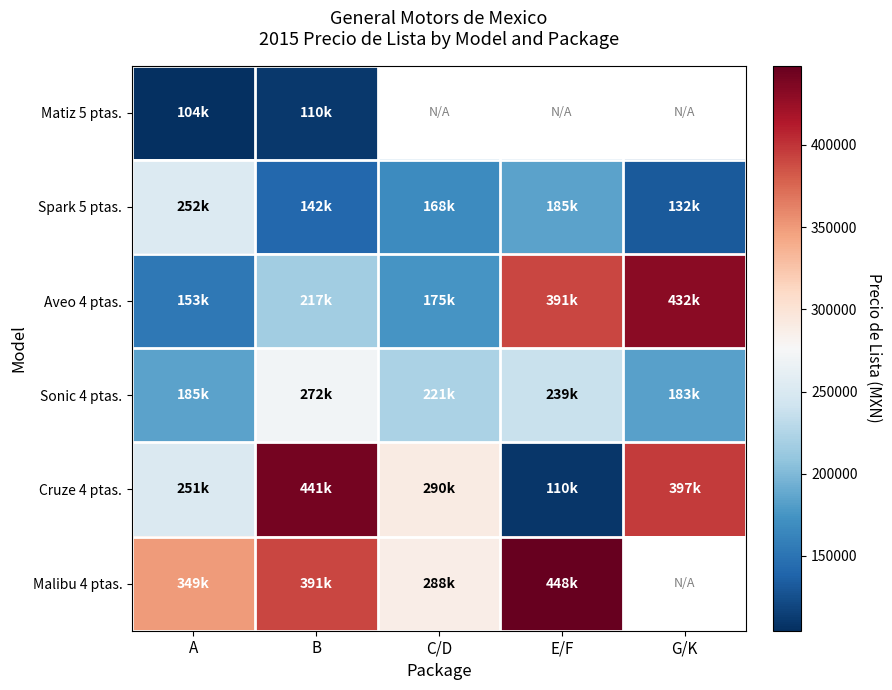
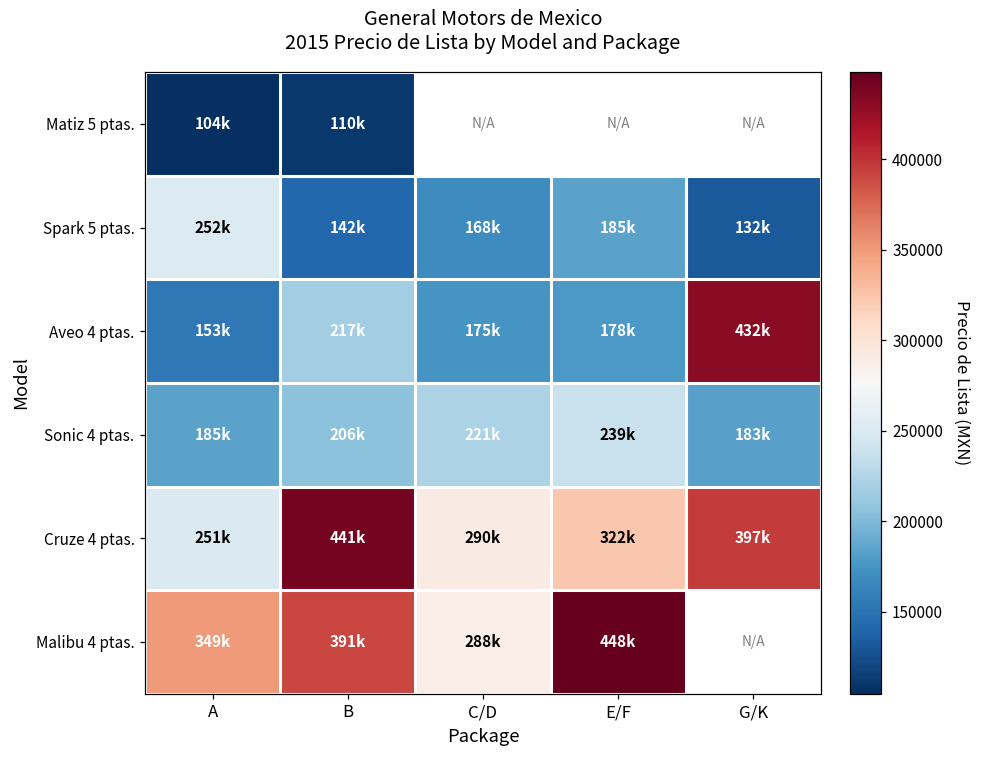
Aveo 4 ptas., E/F: 391k -> 178k
Sonic 4 ptas., B: 272k -> 206k
Cruze 4 ptas., E/F: 110k -> 322k
